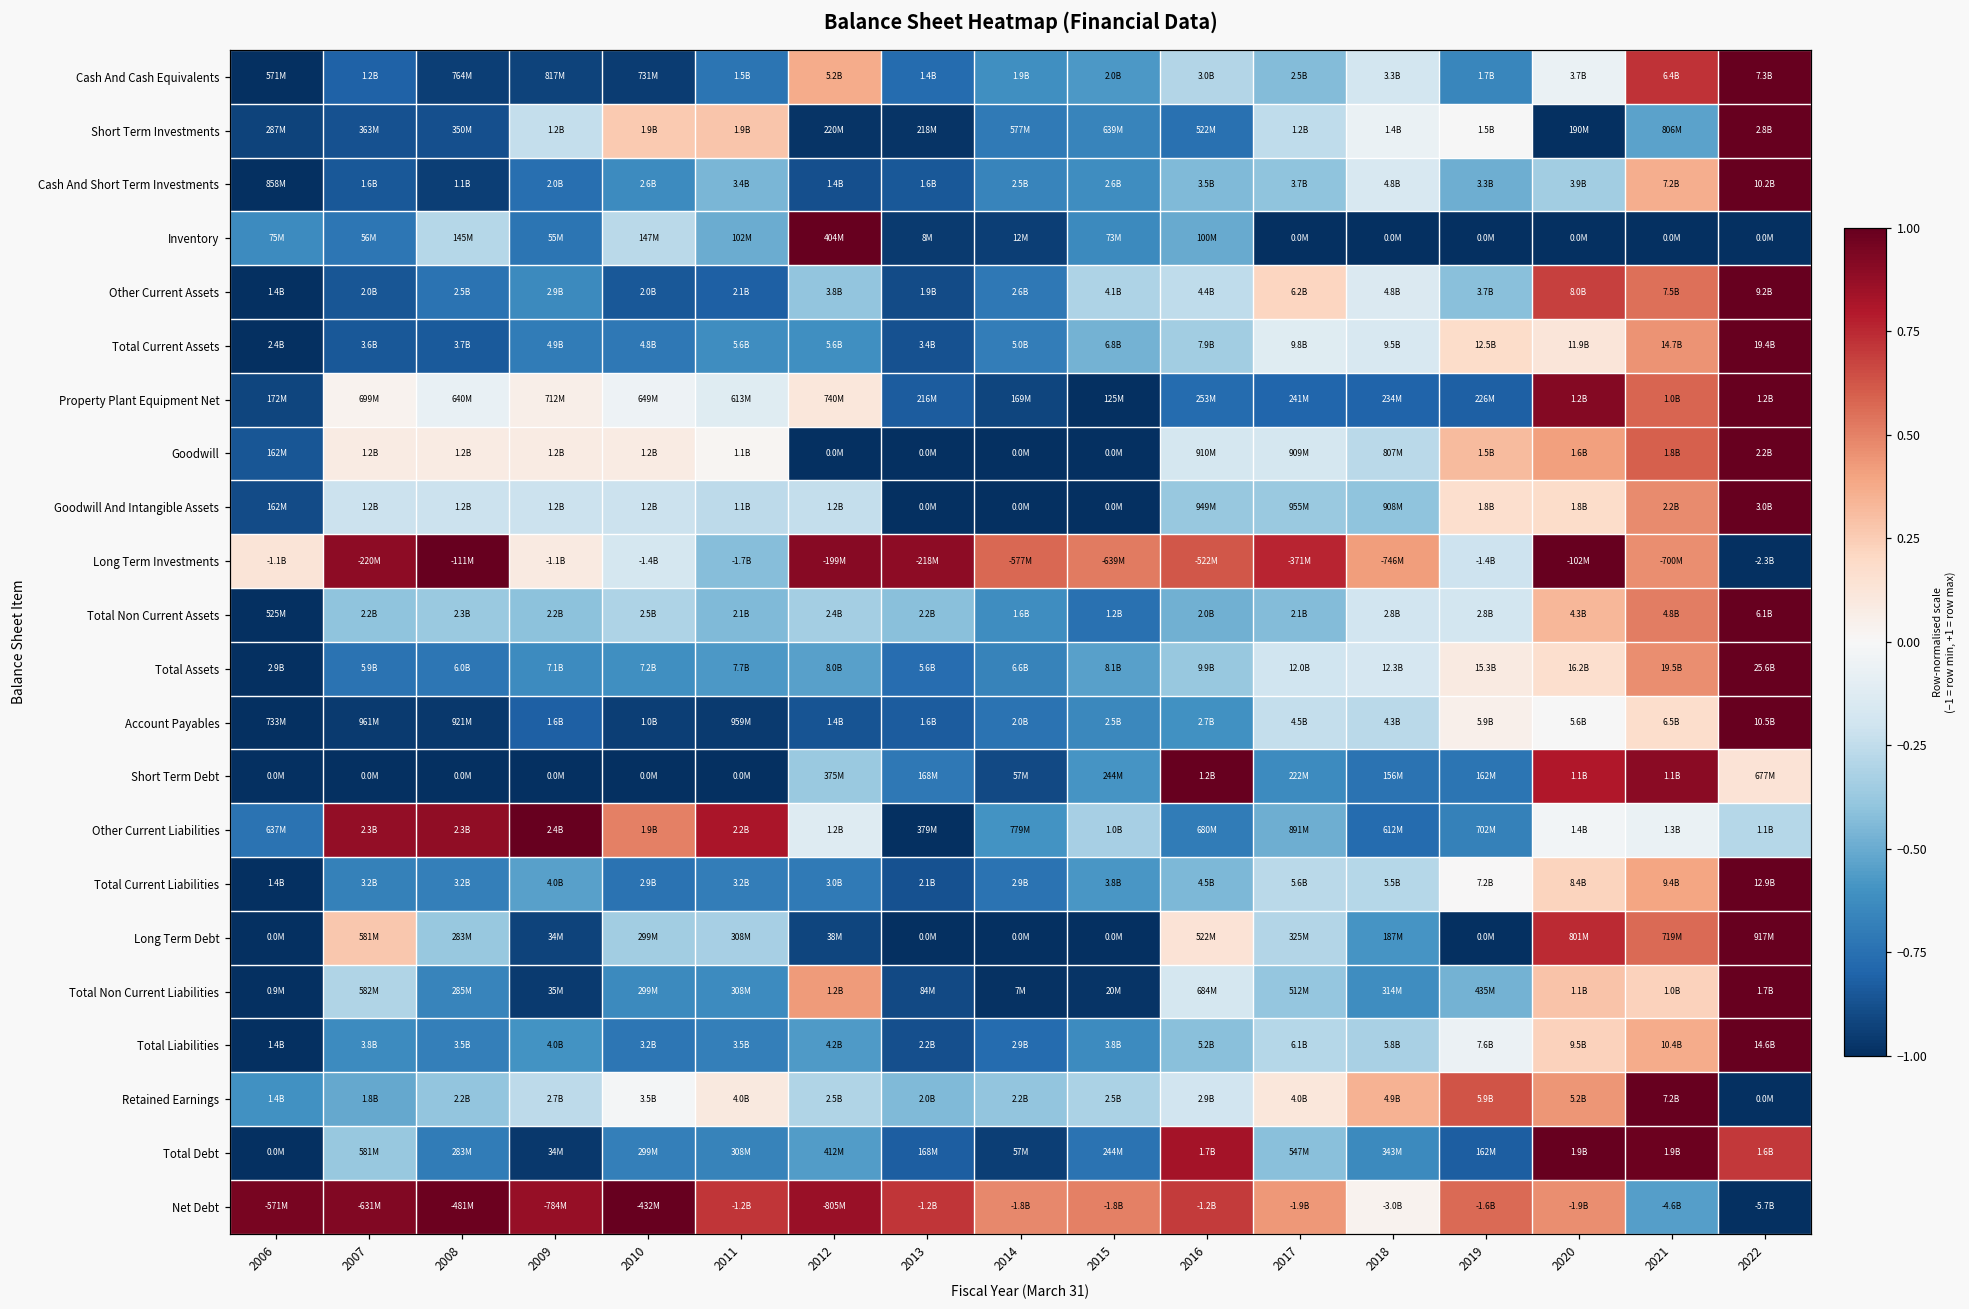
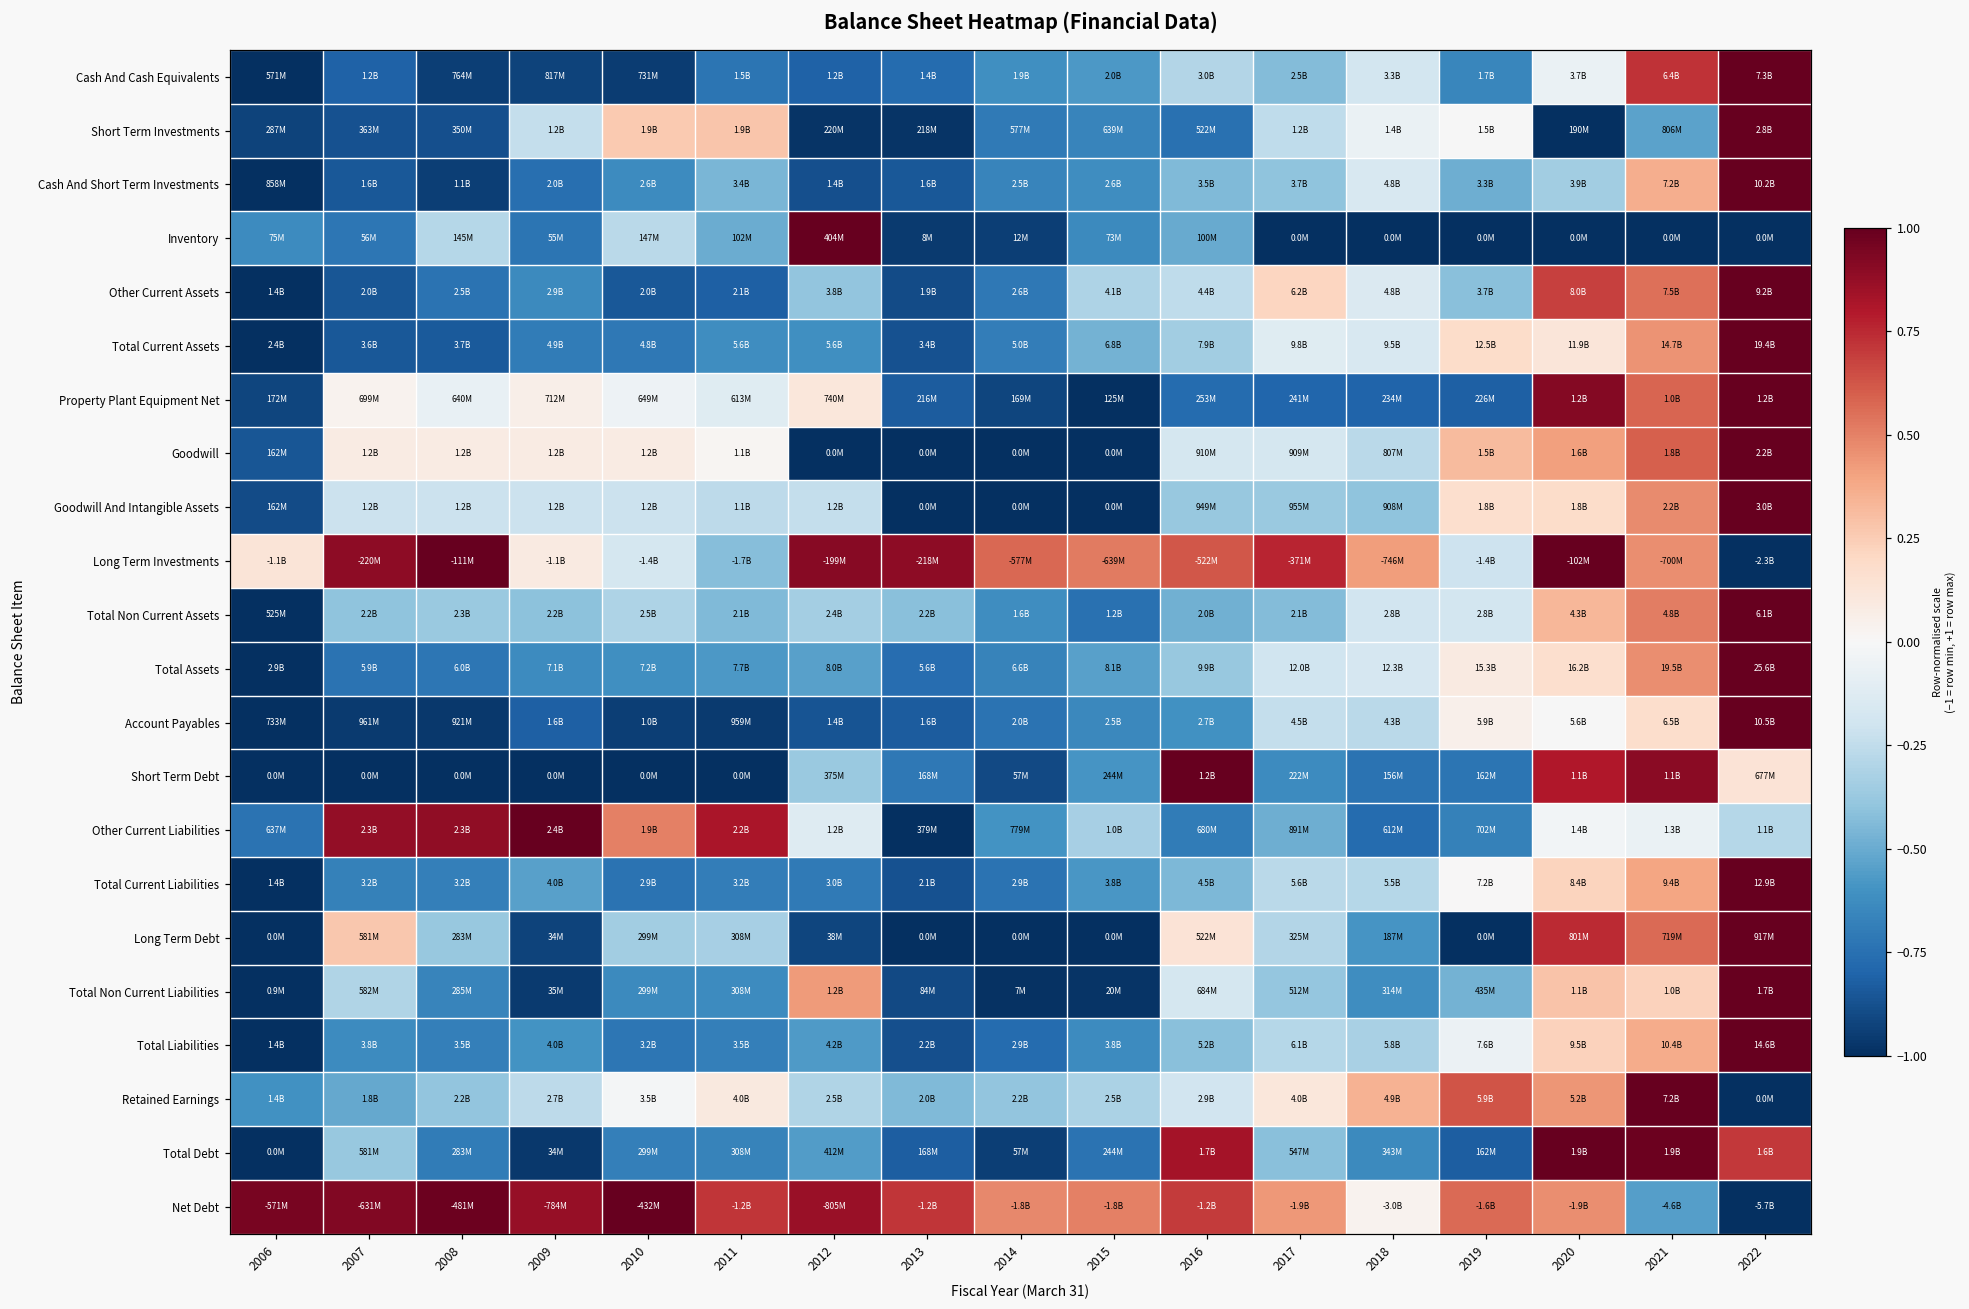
Cash And Cash Equivalents, 2012: 5.2B -> 1.2B
